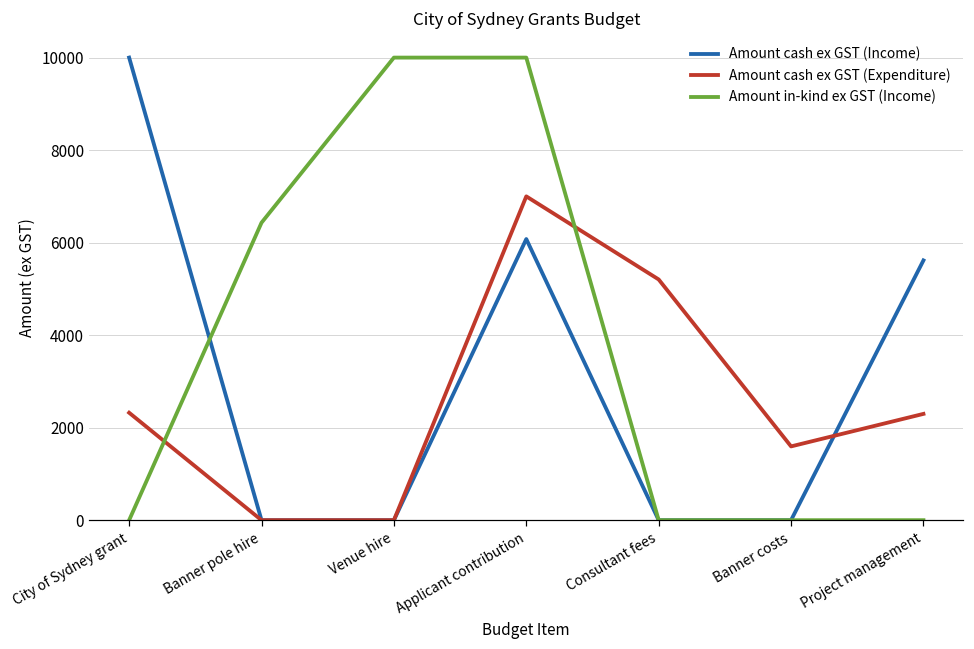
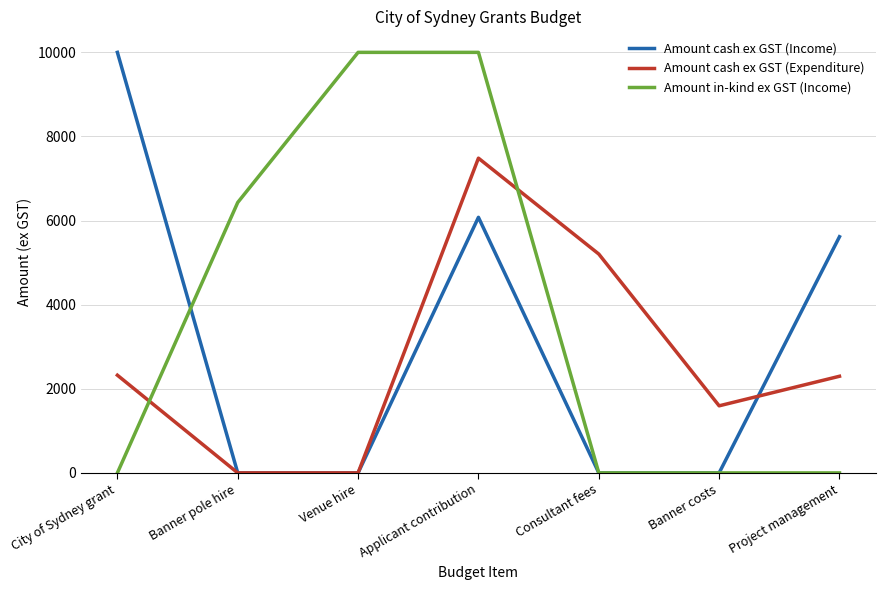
Amount cash ex GST (Expenditure), Applicant contribution: 7000 -> 7500
